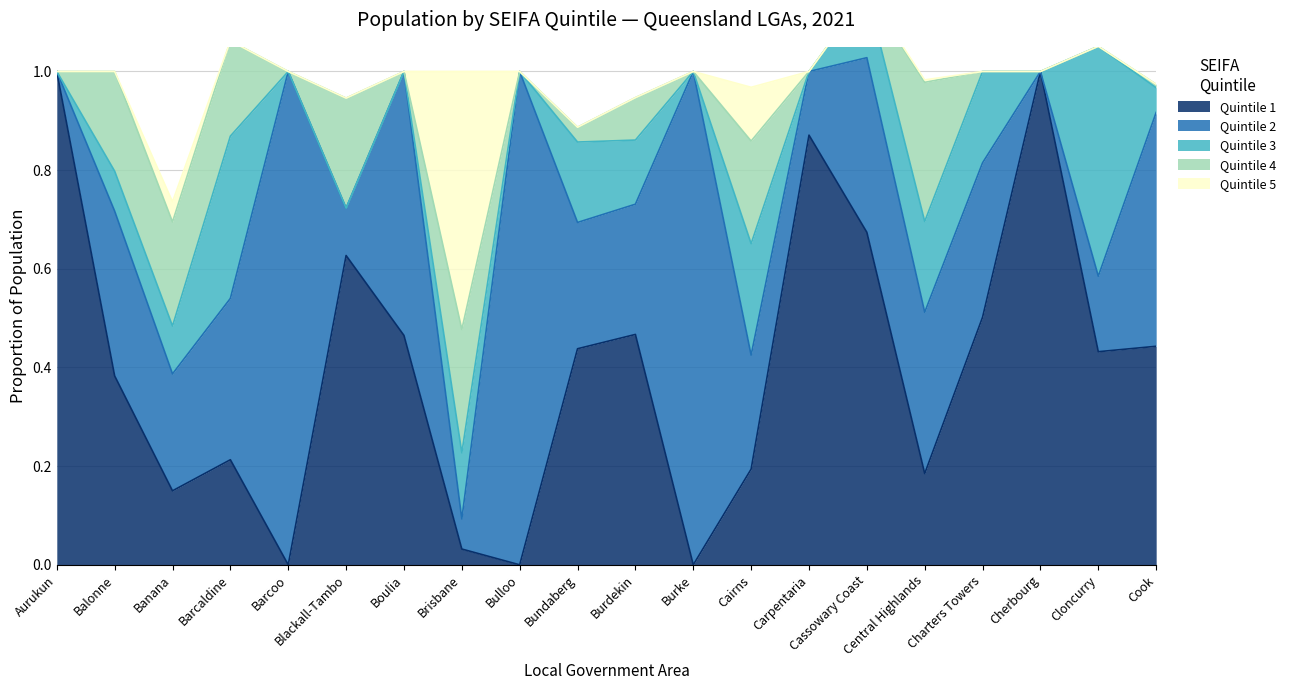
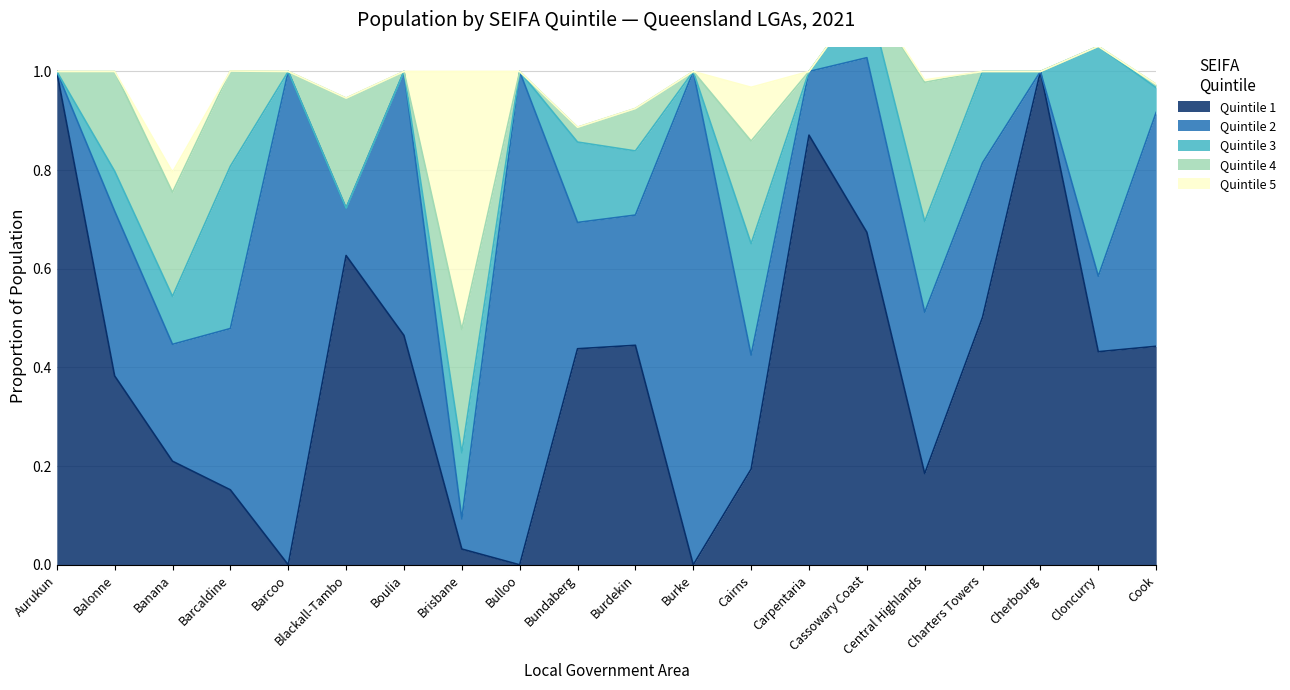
Quintile 1, Banana: 0.15 -> 0.21
Quintile 1, Barcaldine: 0.21 -> 0.15
Quintile 1, Burdekin: 0.47 -> 0.45
